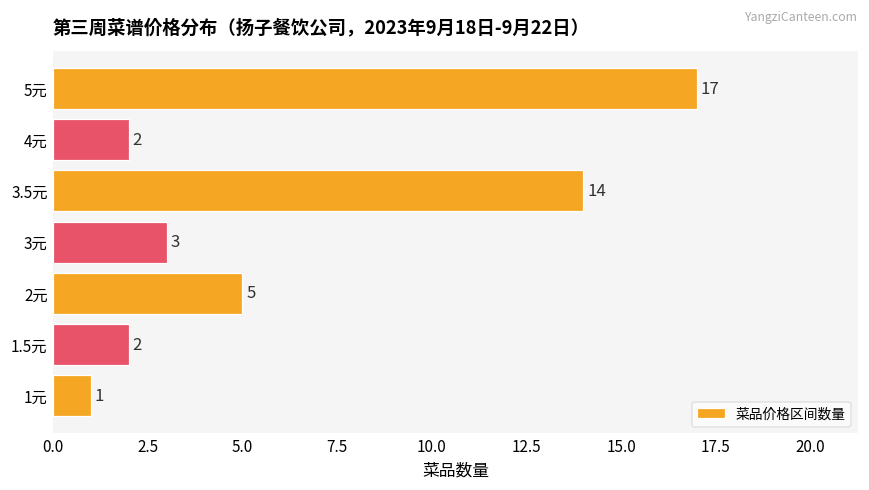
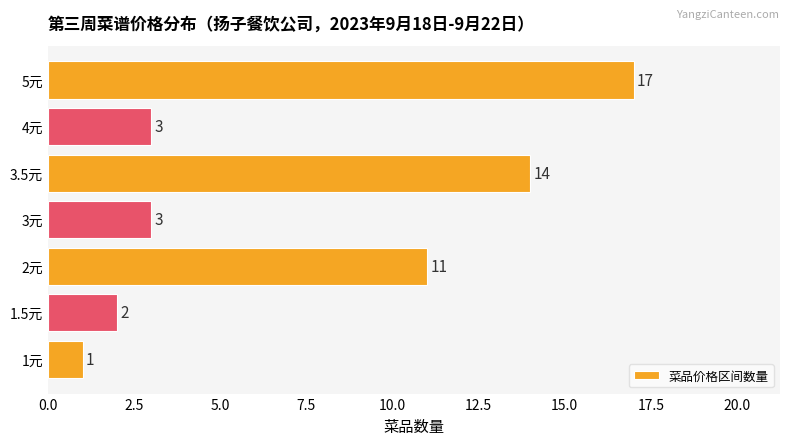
4元: 2 -> 3
2元: 5 -> 11
